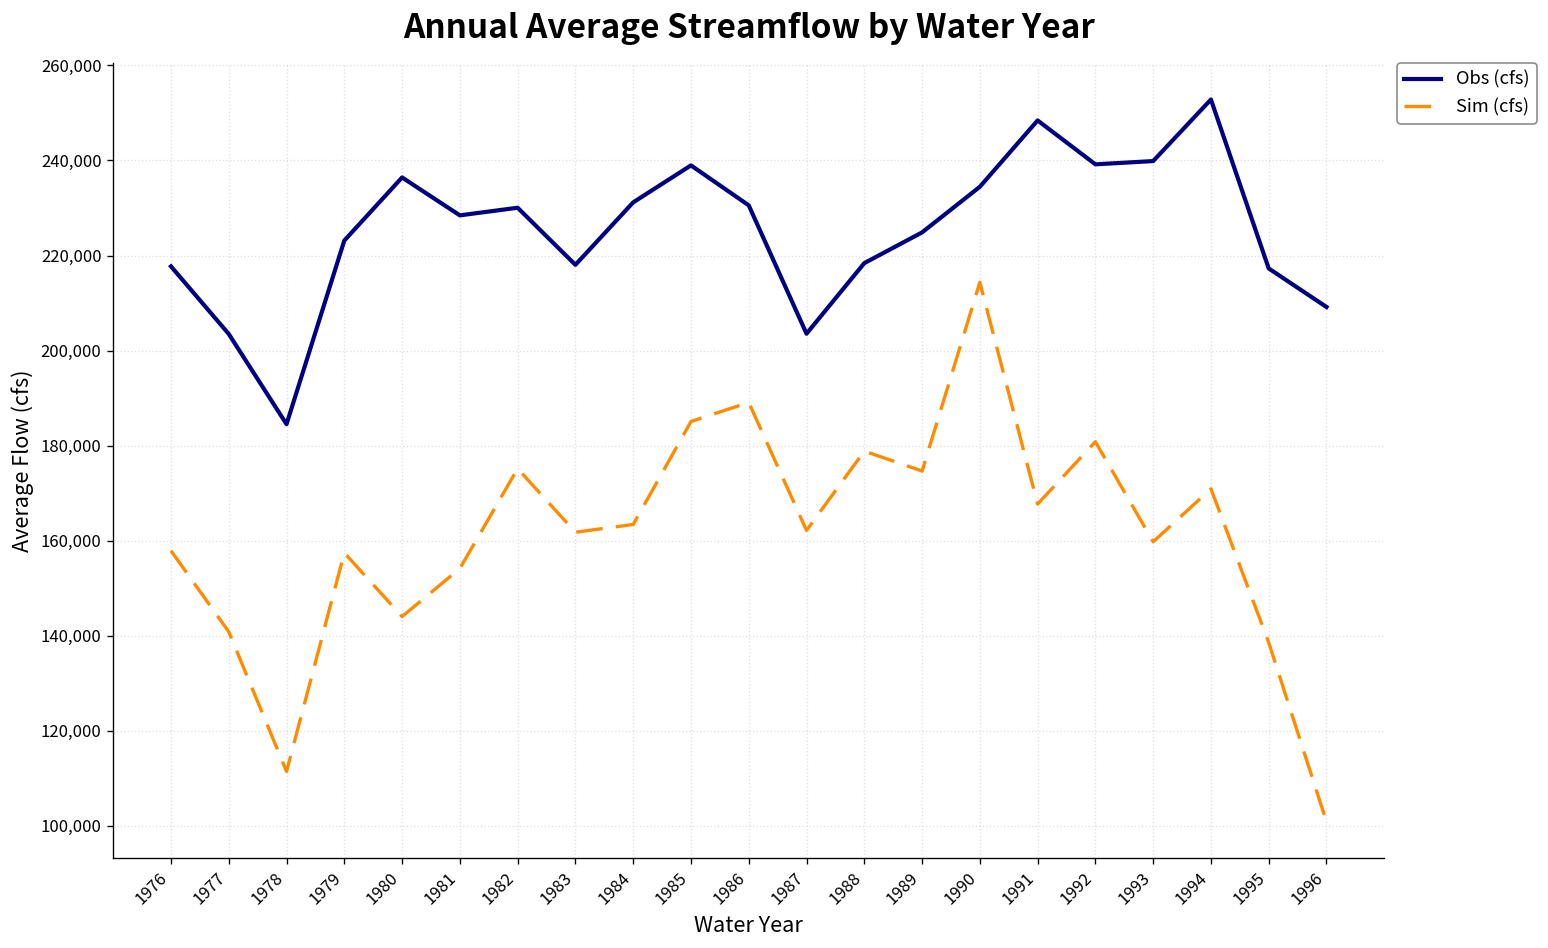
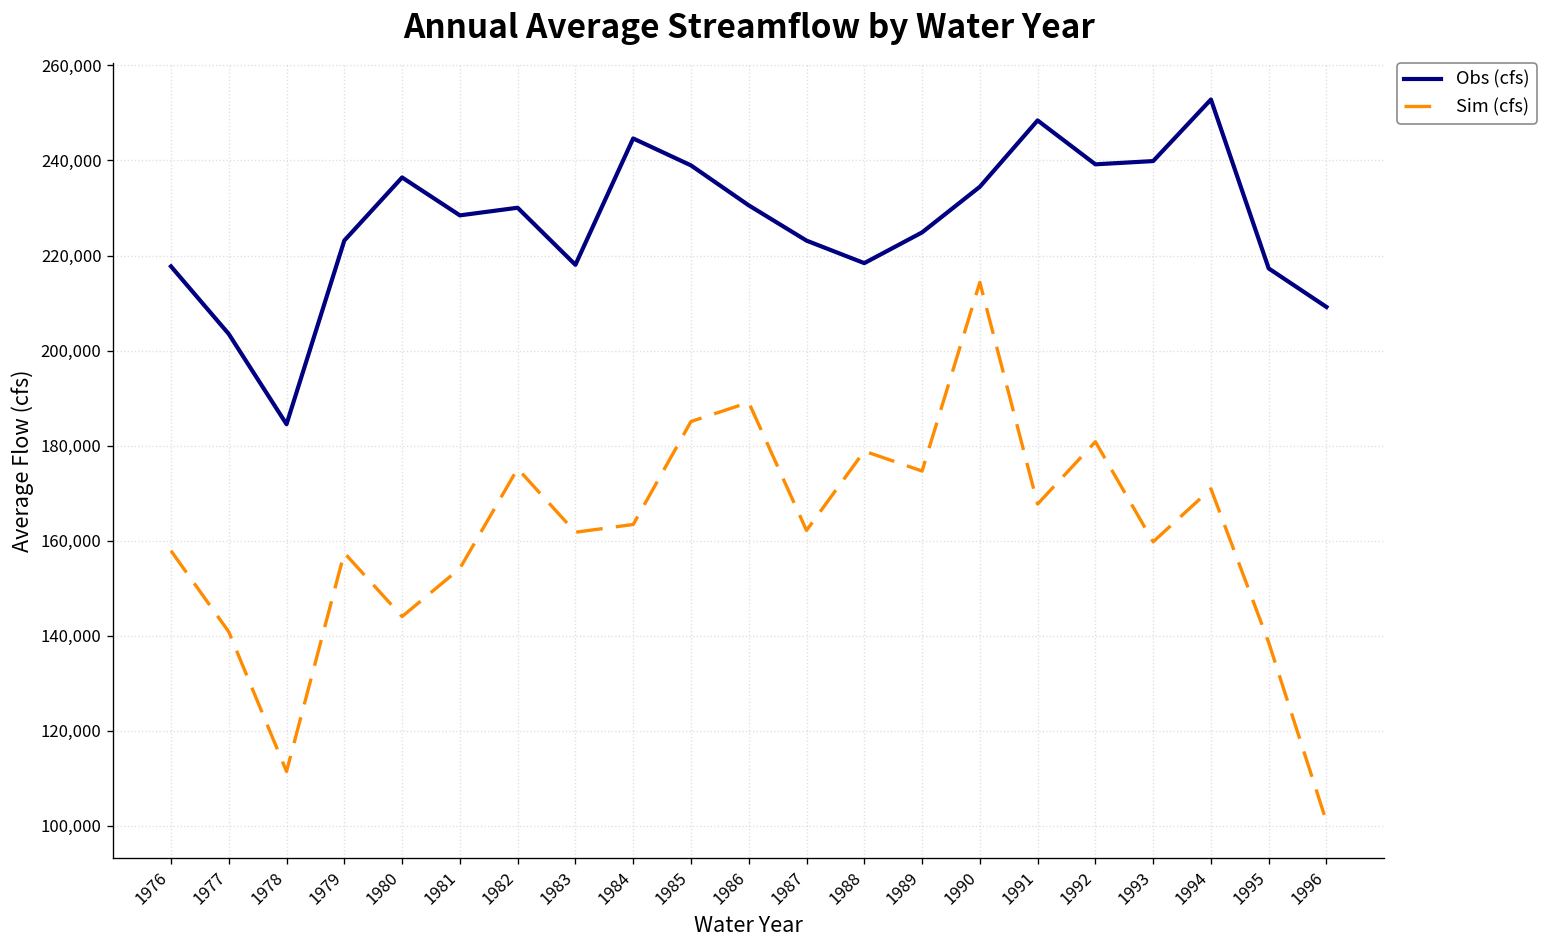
Obs (cfs), 1984: 231,000 -> 245,000
Obs (cfs), 1987: 204,000 -> 223,000
